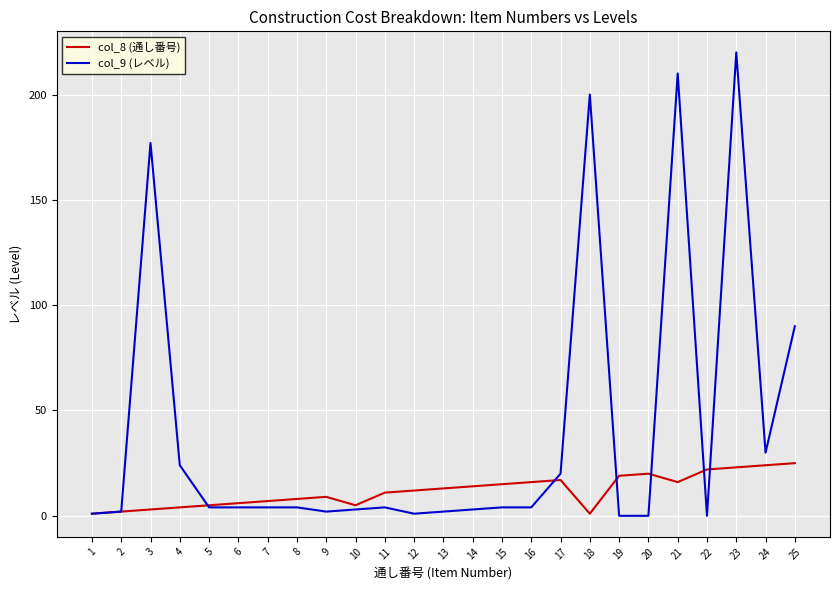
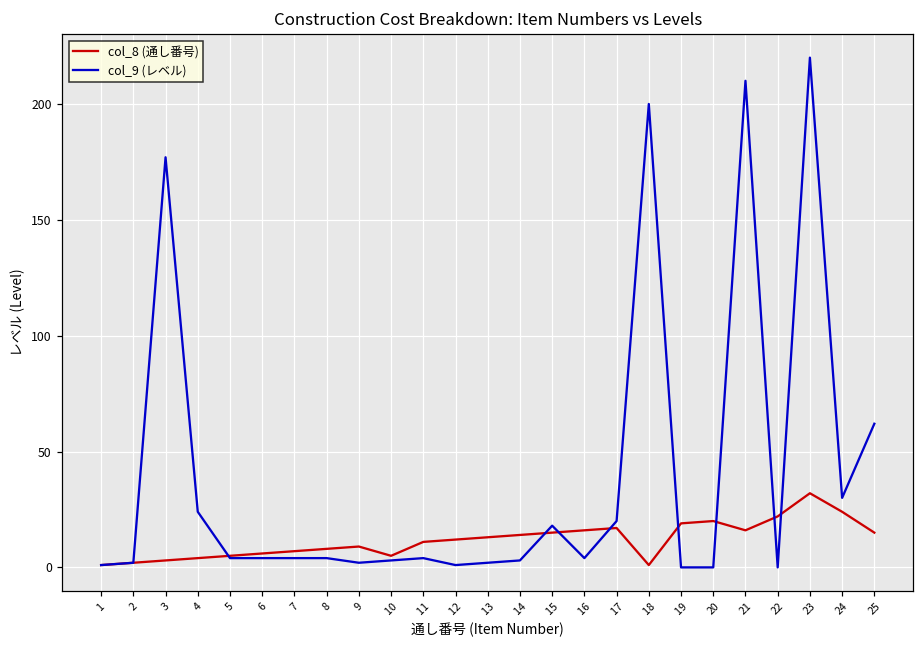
col_9 (レベル), 15: 4 -> 18
col_8 (通し番号), 23: 23 -> 32
col_8 (通し番号), 25: 25 -> 15
col_9 (レベル), 25: 90 -> 62
